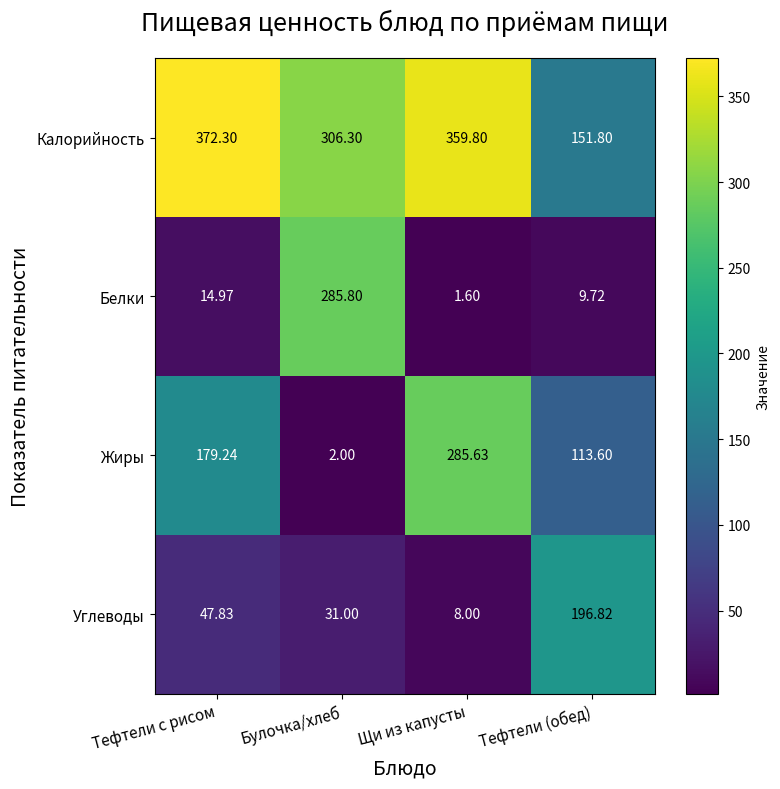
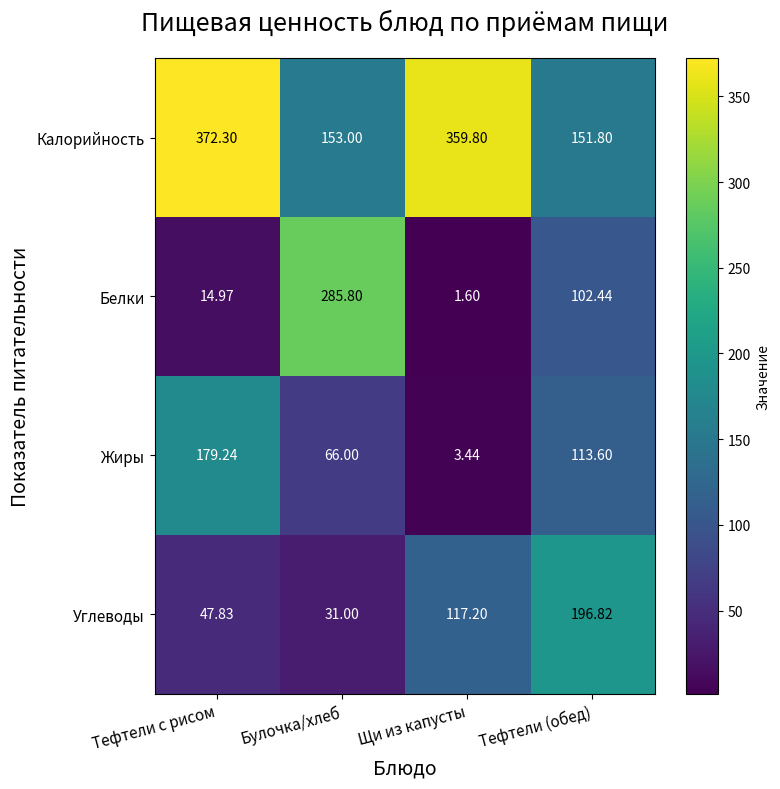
Калорийность, Булочка/хлеб: 306.30 -> 153.00
Белки, Тефтели (обед): 9.72 -> 102.44
Жиры, Булочка/хлеб: 2.00 -> 66.00
Жиры, Щи из капусты: 285.63 -> 3.44
Углеводы, Щи из капусты: 8.00 -> 117.20
